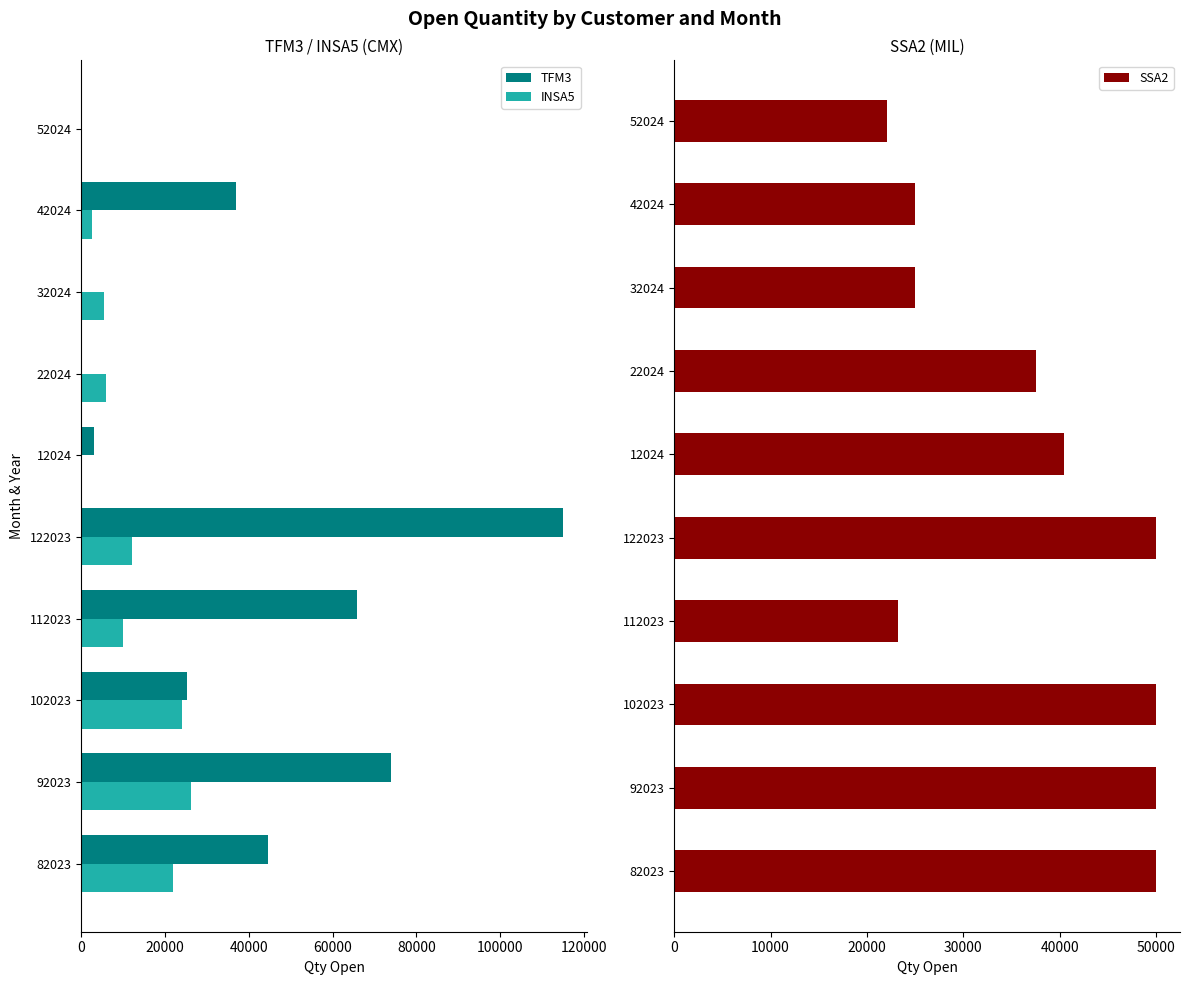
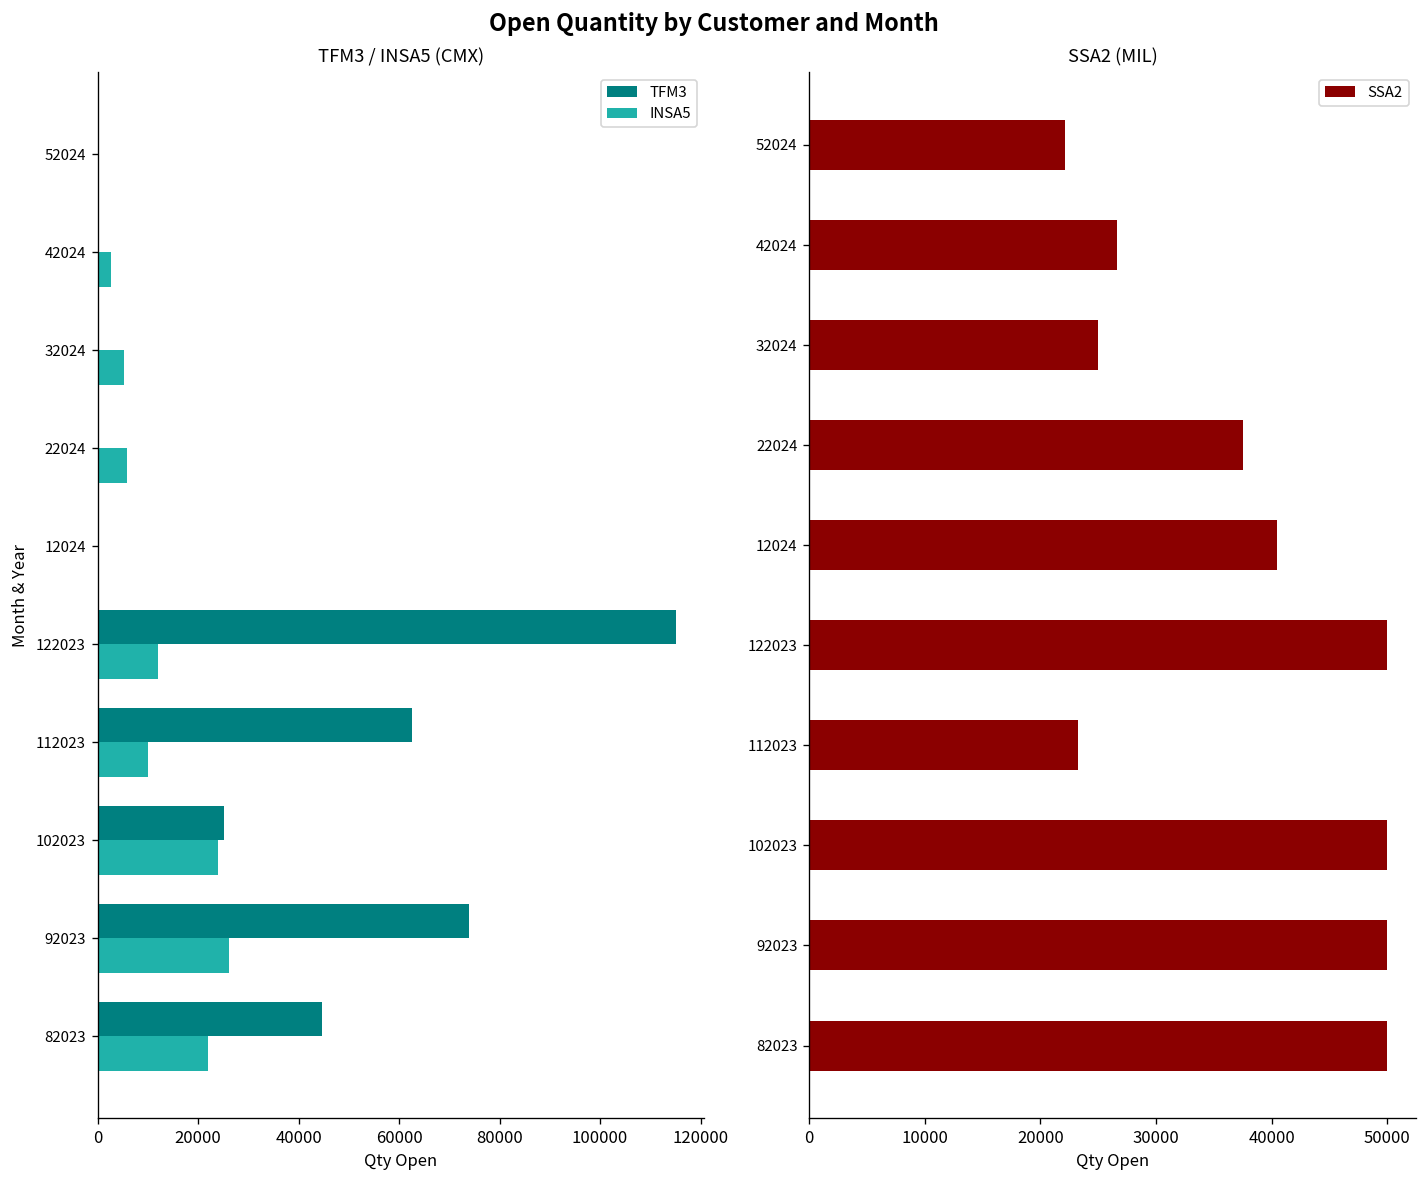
TFM3 / INSA5 (CMX), TFM3, 42024: 37000 -> 0
TFM3 / INSA5 (CMX), TFM3, 12024: 3000 -> 0
TFM3 / INSA5 (CMX), TFM3, 112023: 66000 -> 63000
SSA2 (MIL), 42024: 25000 -> 27000
